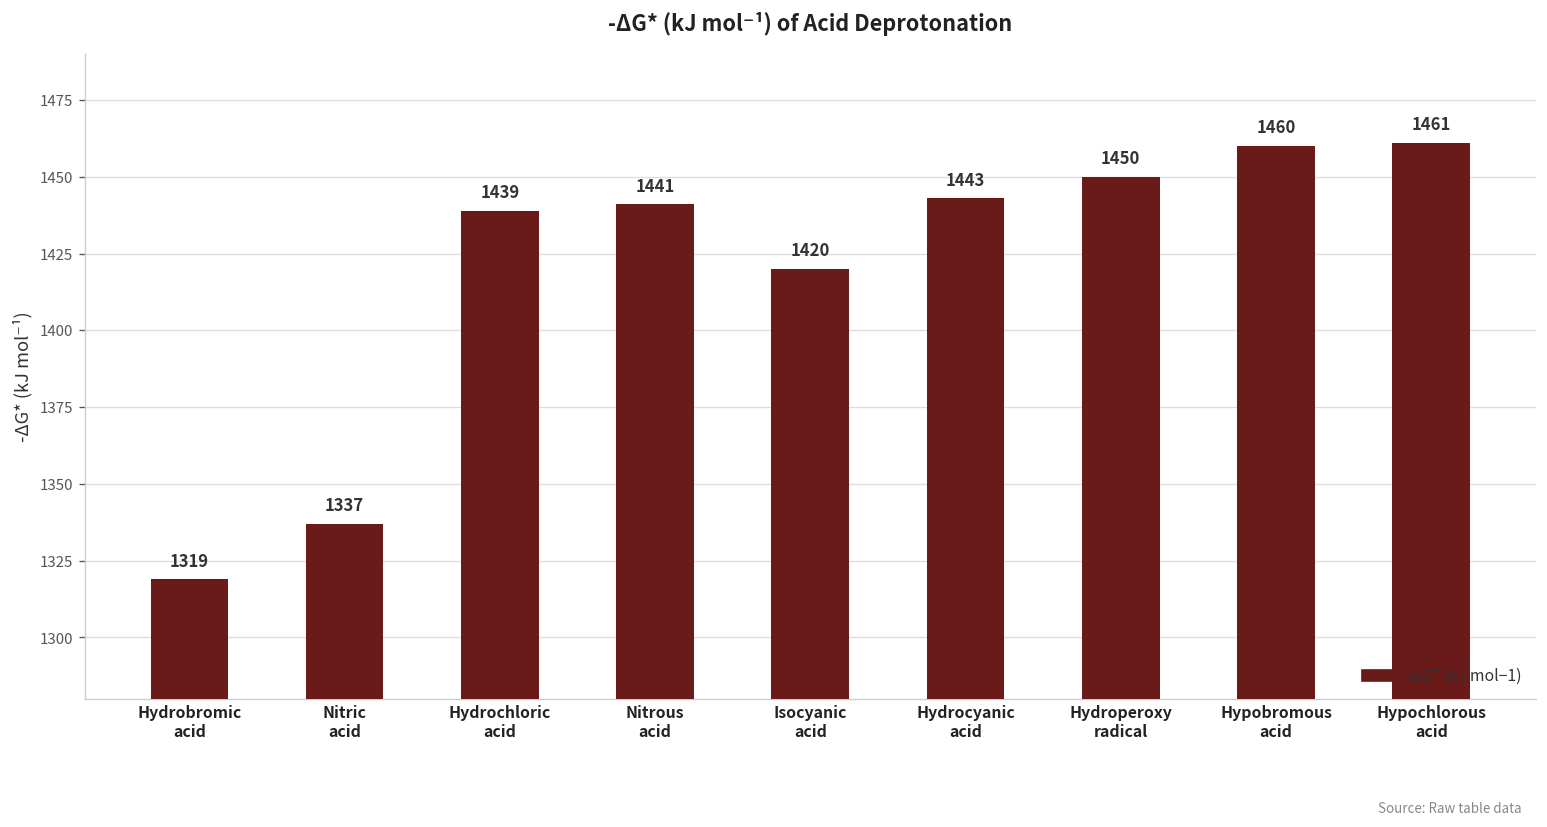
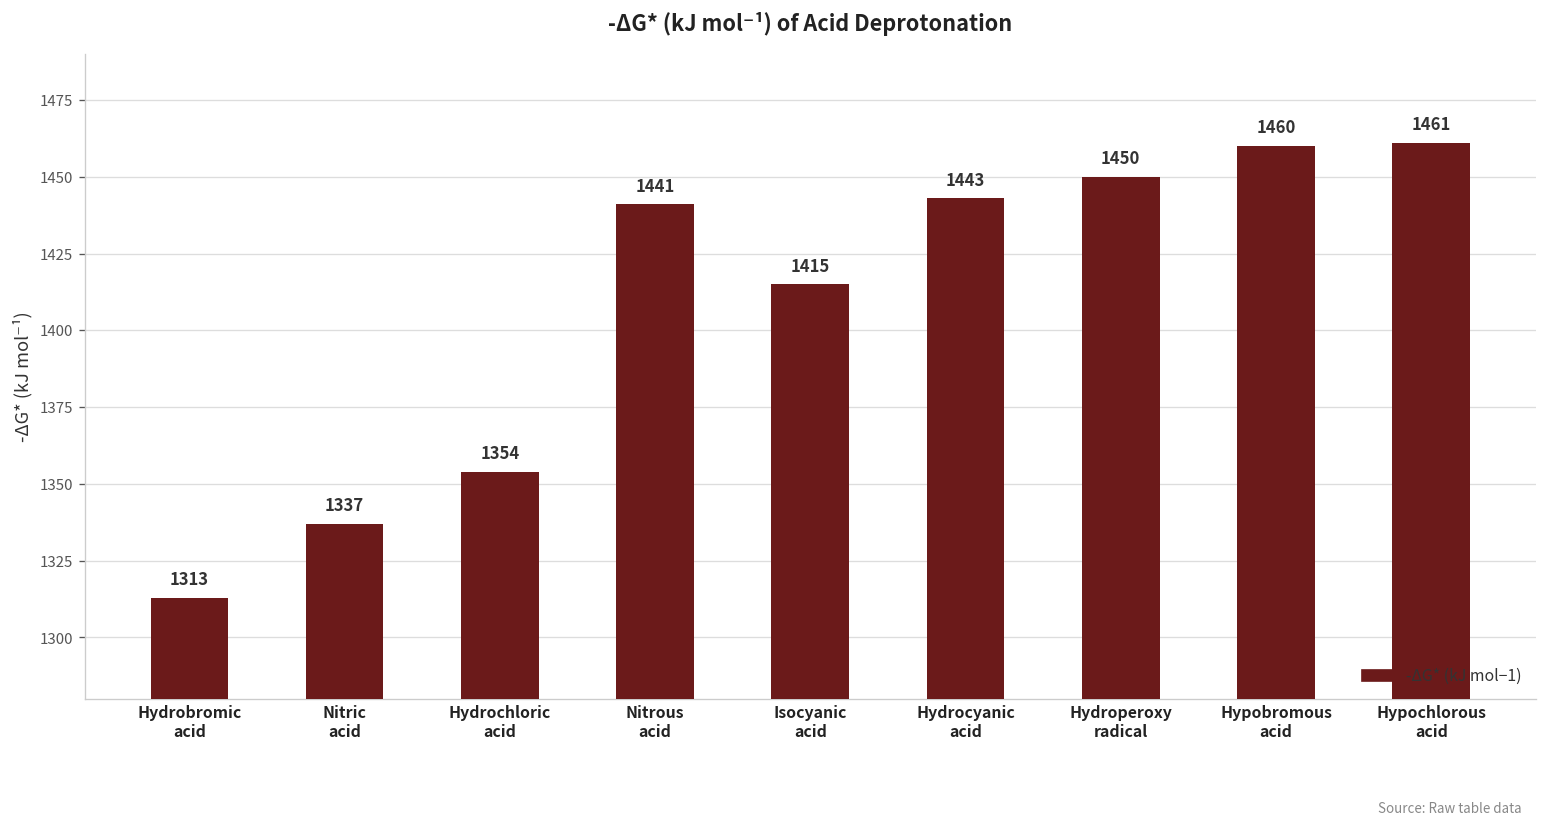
Hydrobromic acid: 1319 -> 1313
Hydrochloric acid: 1439 -> 1354
Isocyanic acid: 1420 -> 1415
